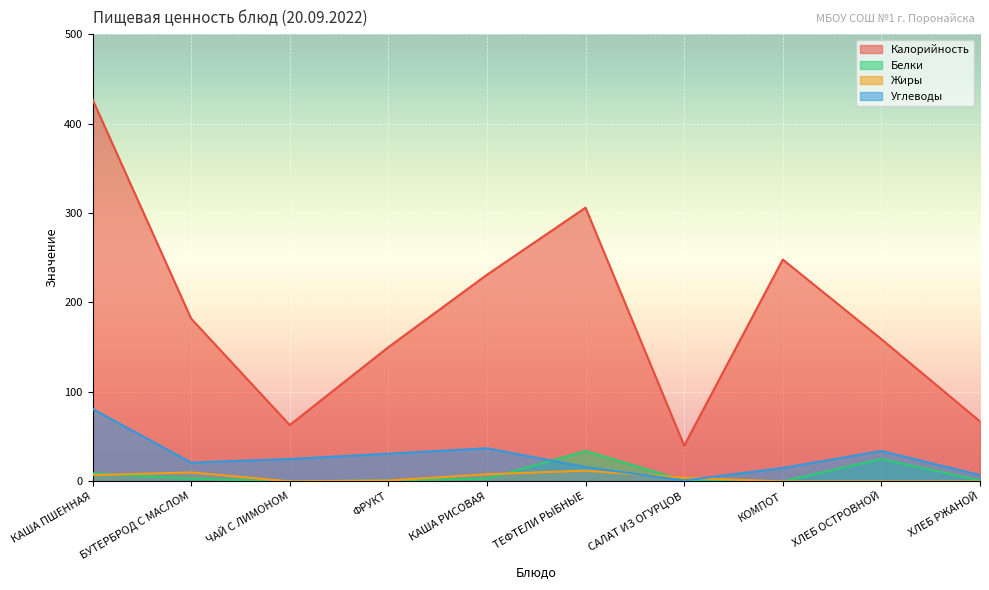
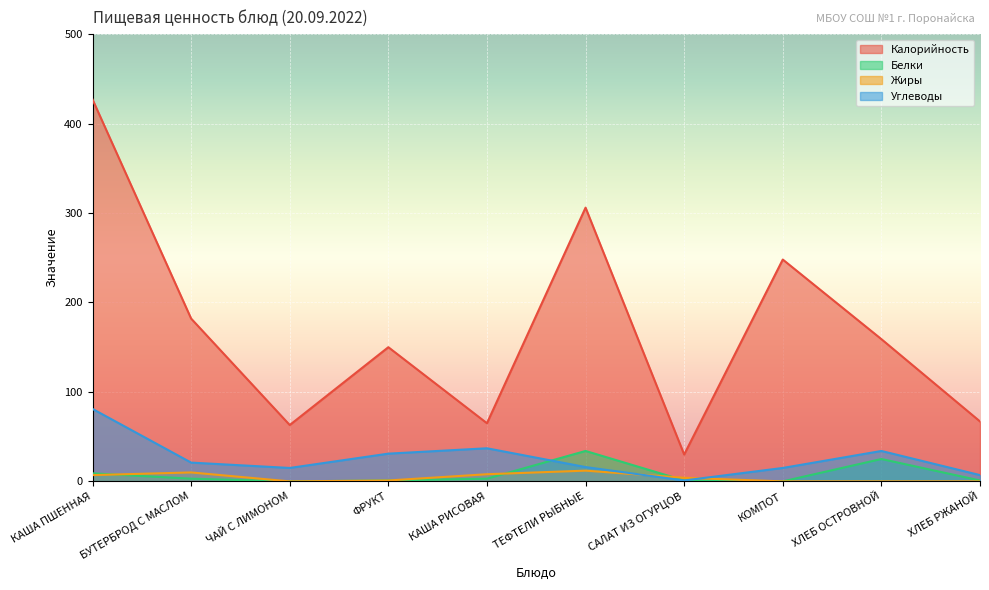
Углеводы, ЧАЙ С ЛИМОНОМ: 30 -> 20
Калорийность, КАША РИСОВАЯ: 230 -> 70
Калорийность, САЛАТ ИЗ ОГУРЦОВ: 40 -> 30
